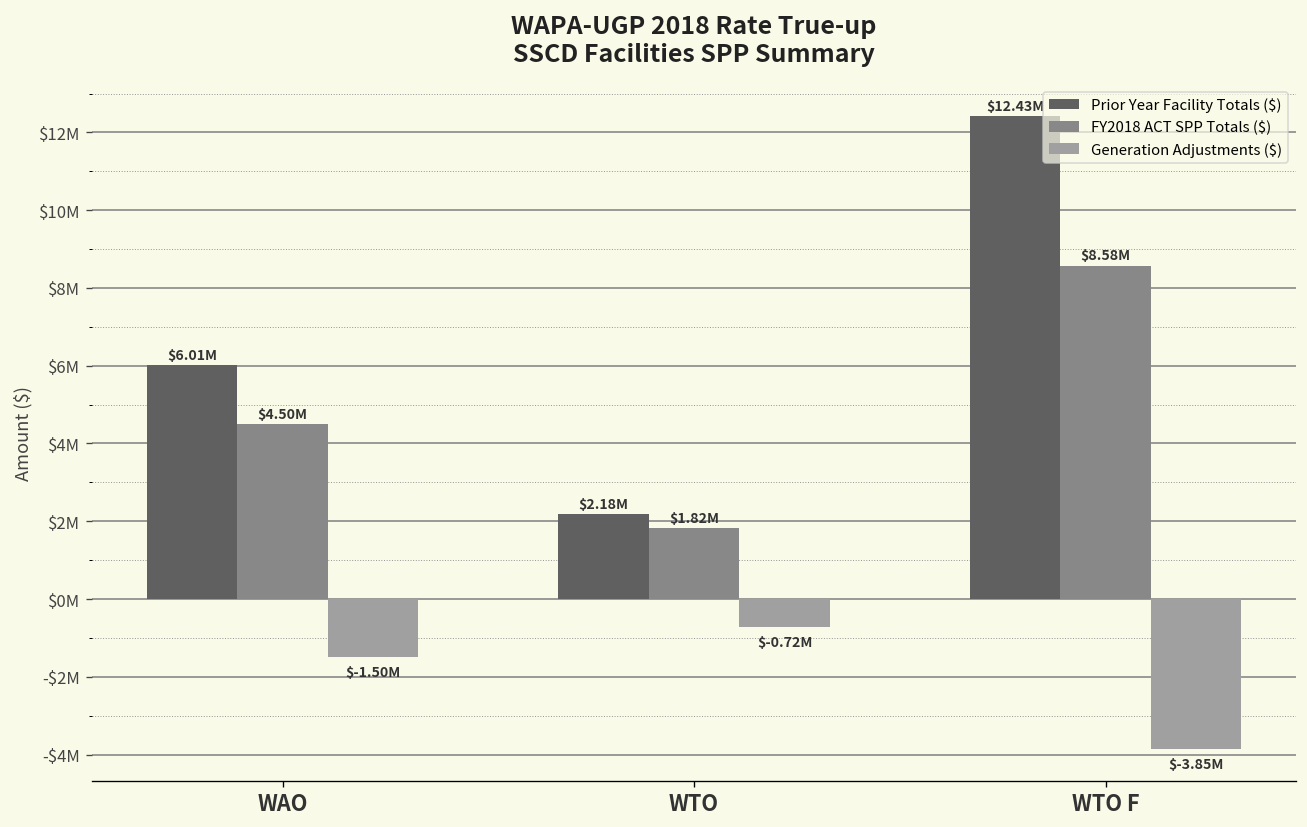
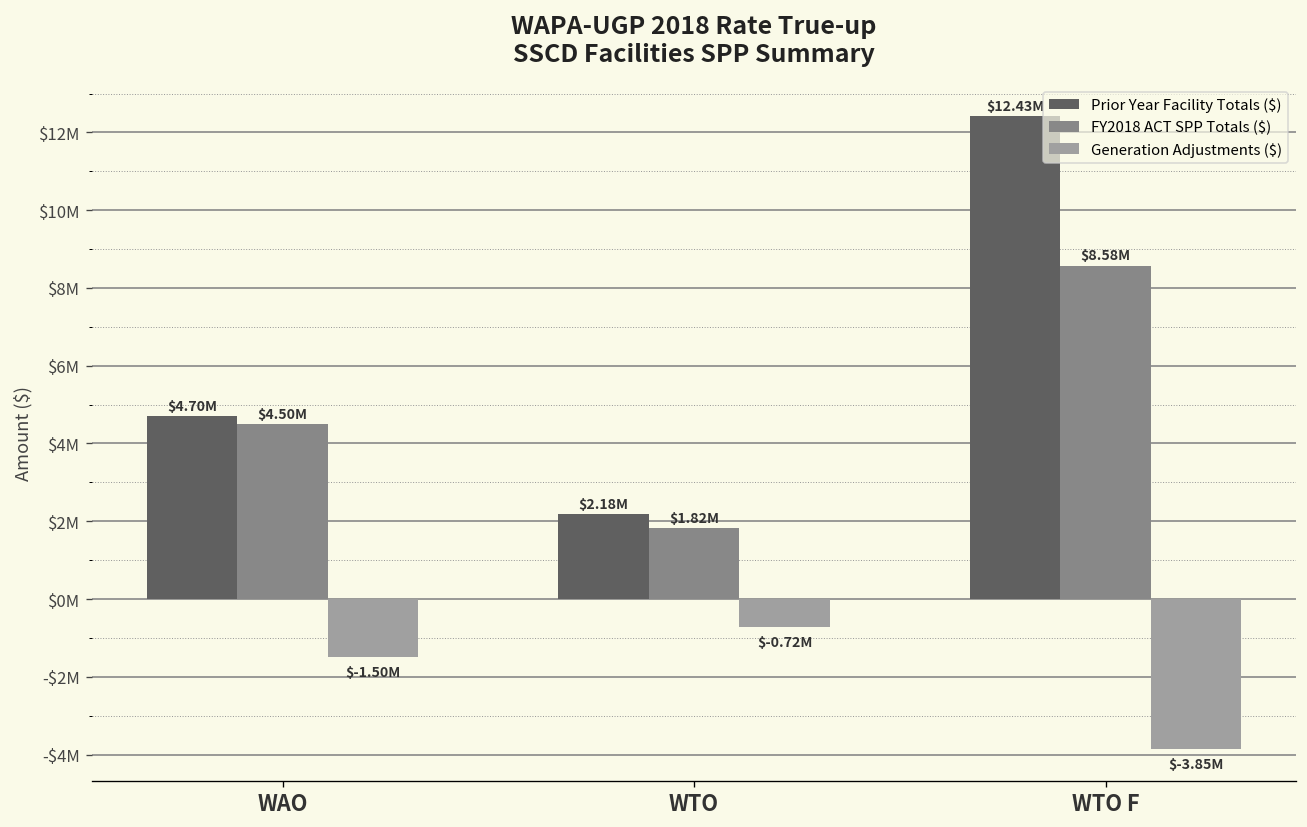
Prior Year Facility Totals ($), WAO: $6.01M -> $4.70M
